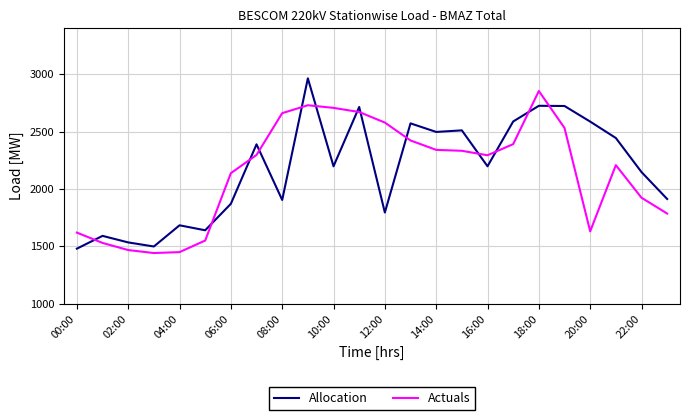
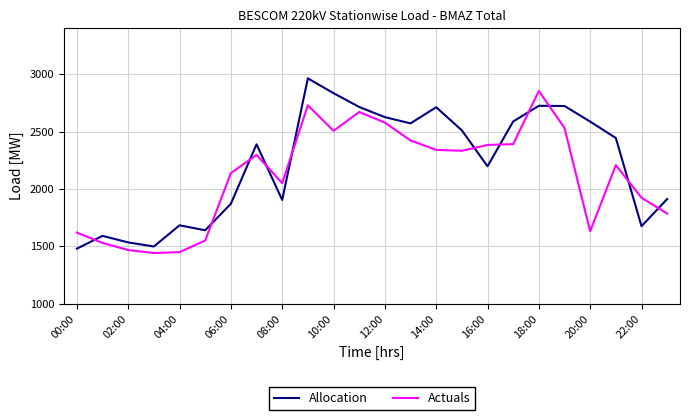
Actuals, 08:00: 2660 -> 2050
Allocation, 10:00: 2200 -> 2830
Actuals, 10:00: 2710 -> 2510
Allocation, 12:00: 1790 -> 2630
Allocation, 14:00: 2500 -> 2710
Actuals, 16:00: 2290 -> 2380
Allocation, 22:00: 2150 -> 1670
